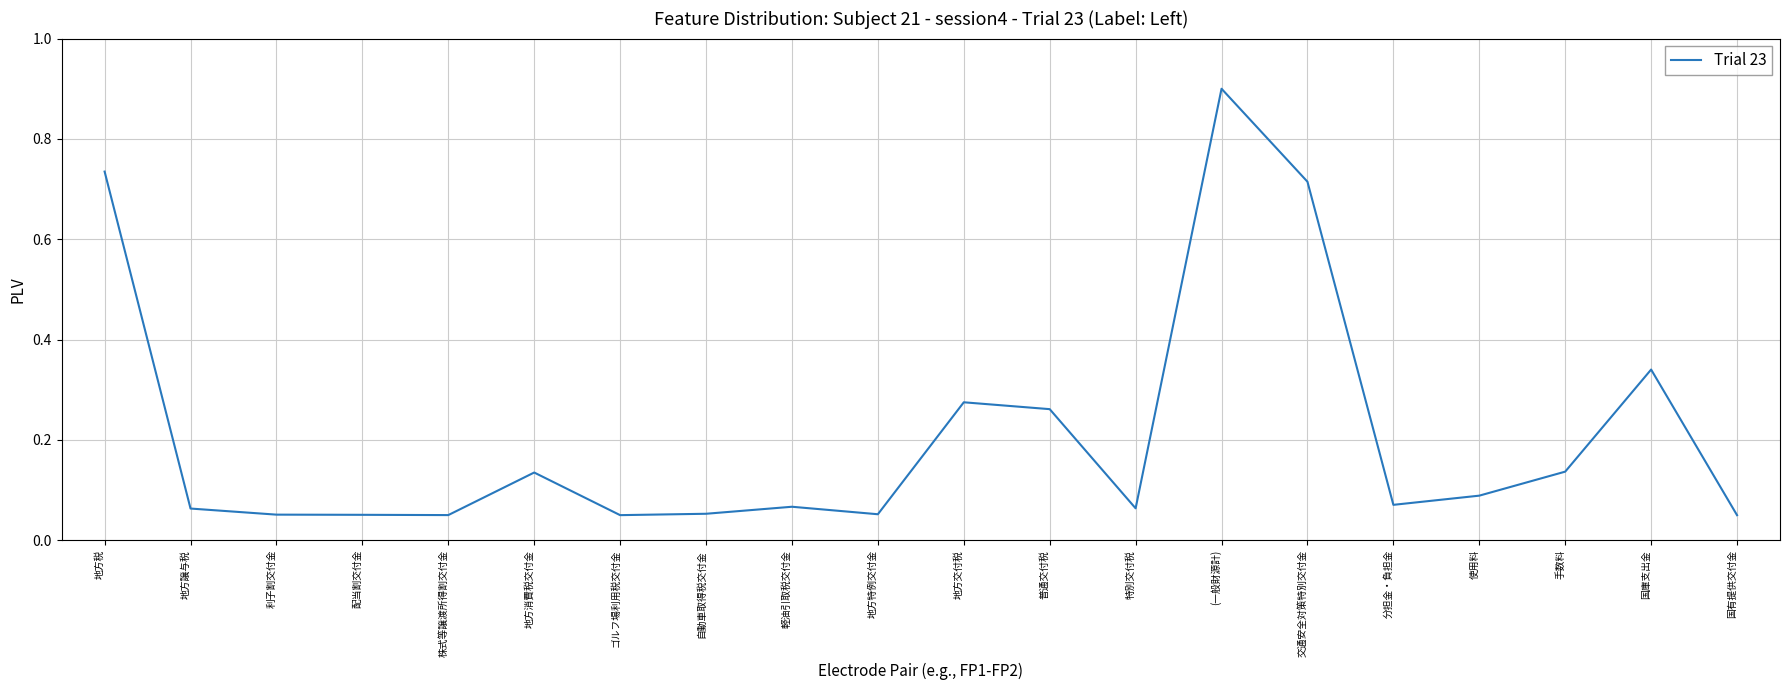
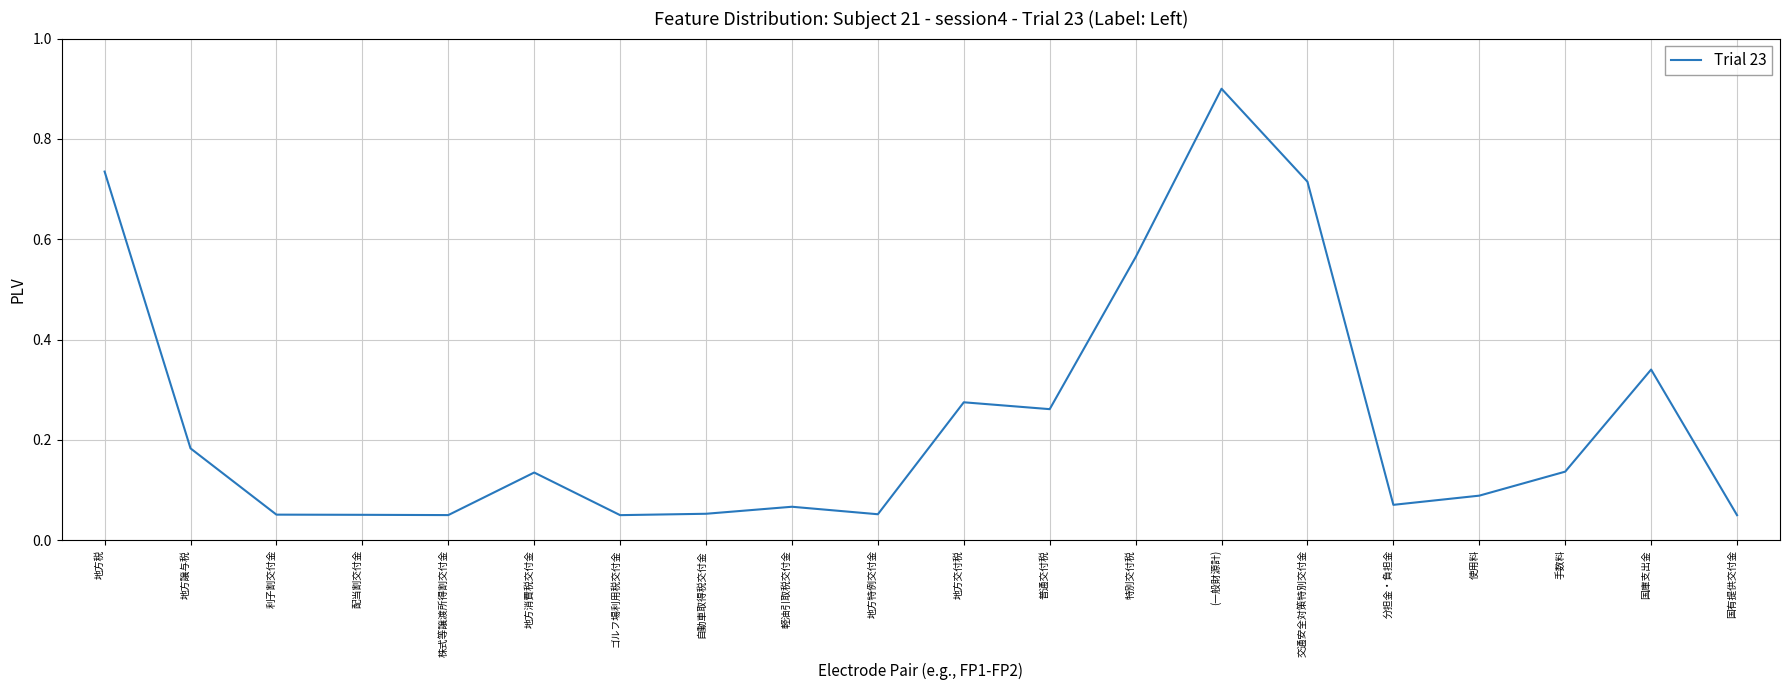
地方譲与税: 0.06 -> 0.18
特別交付税: 0.06 -> 0.56
